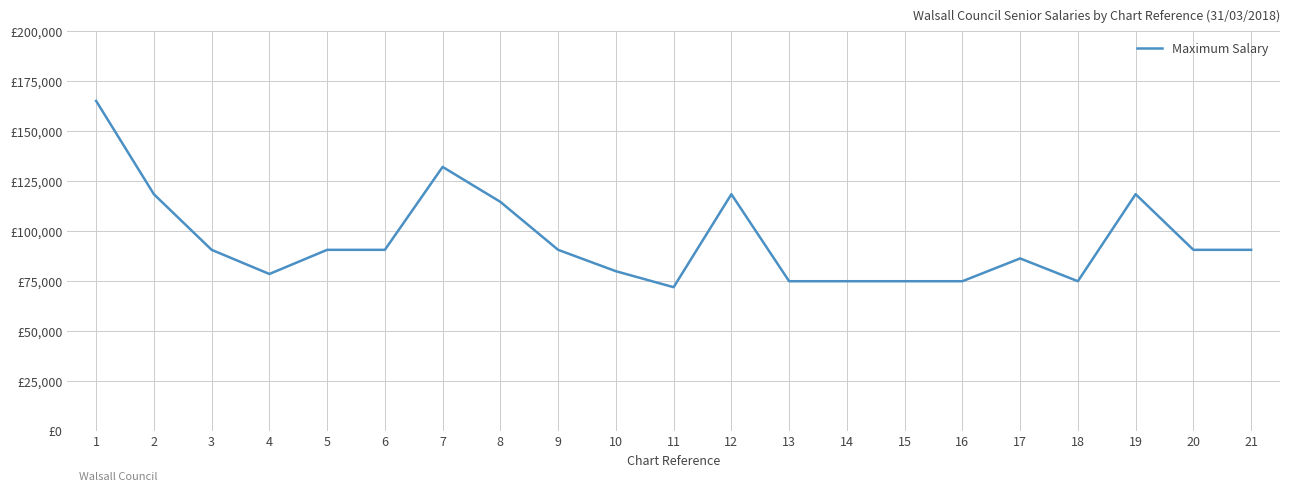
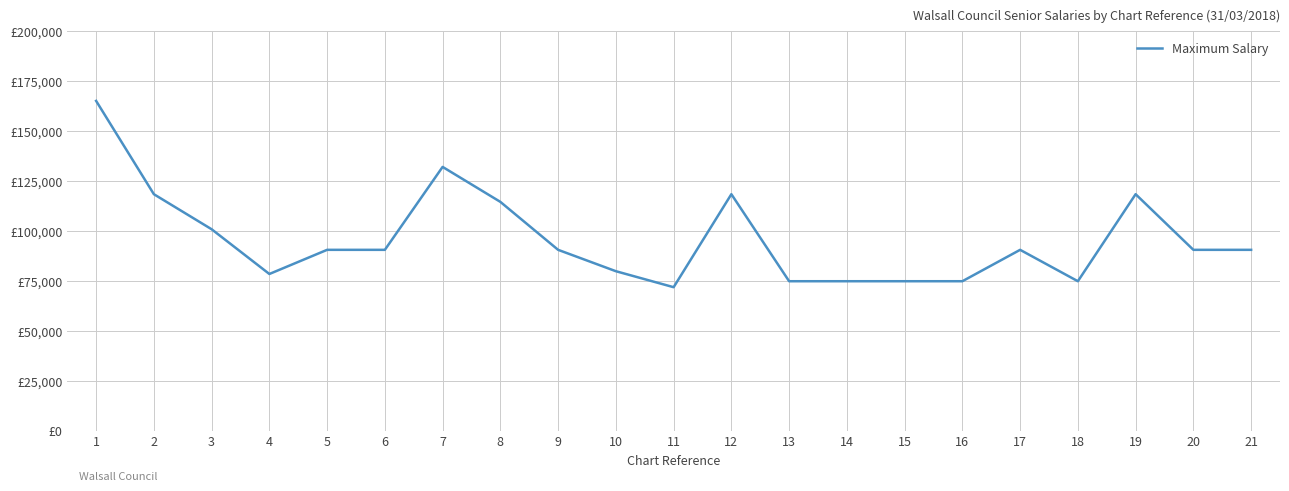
3: £91,000 -> £101,000
17: £86,000 -> £91,000
